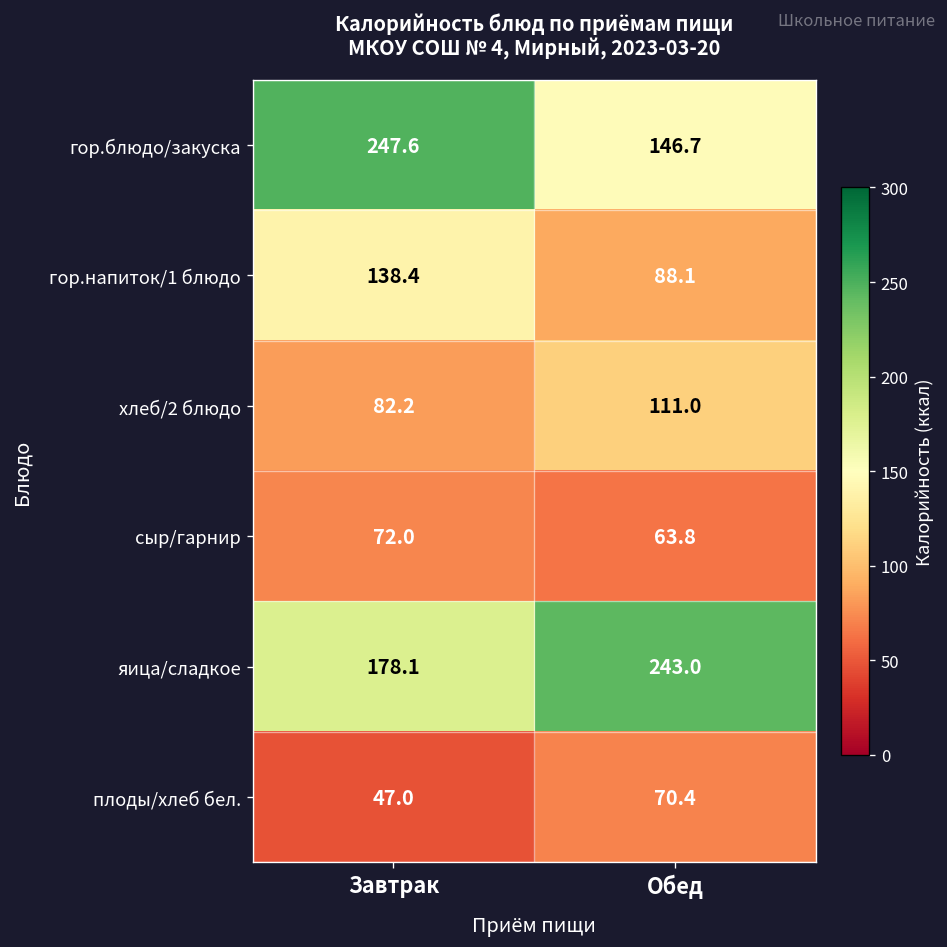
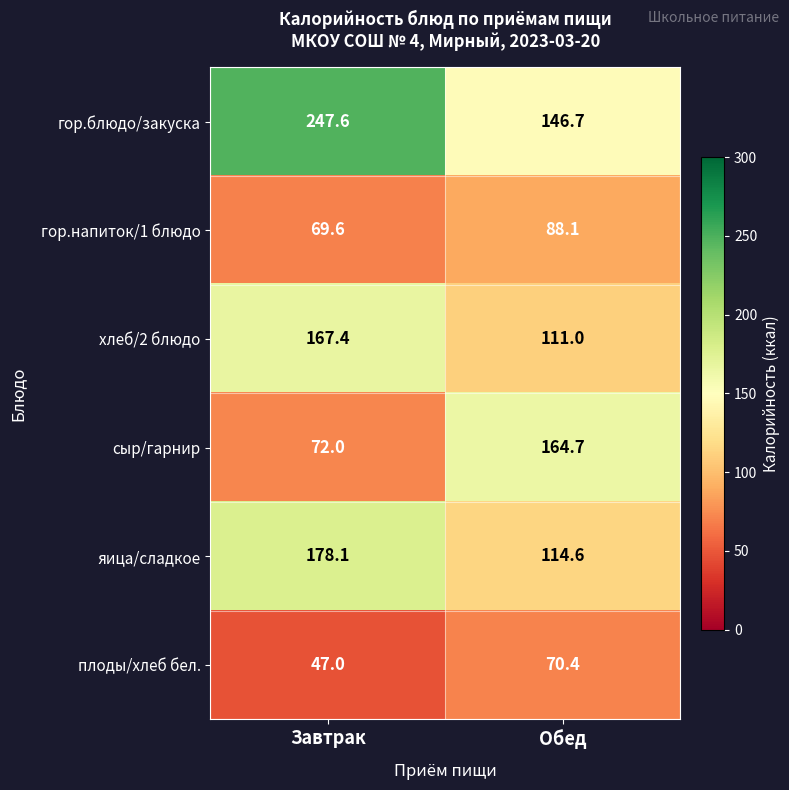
гор.напиток/1 блюдо, Завтрак: 138.4 -> 69.6
хлеб/2 блюдо, Завтрак: 82.2 -> 167.4
сыр/гарнир, Обед: 63.8 -> 164.7
яица/сладкое, Обед: 243.0 -> 114.6
